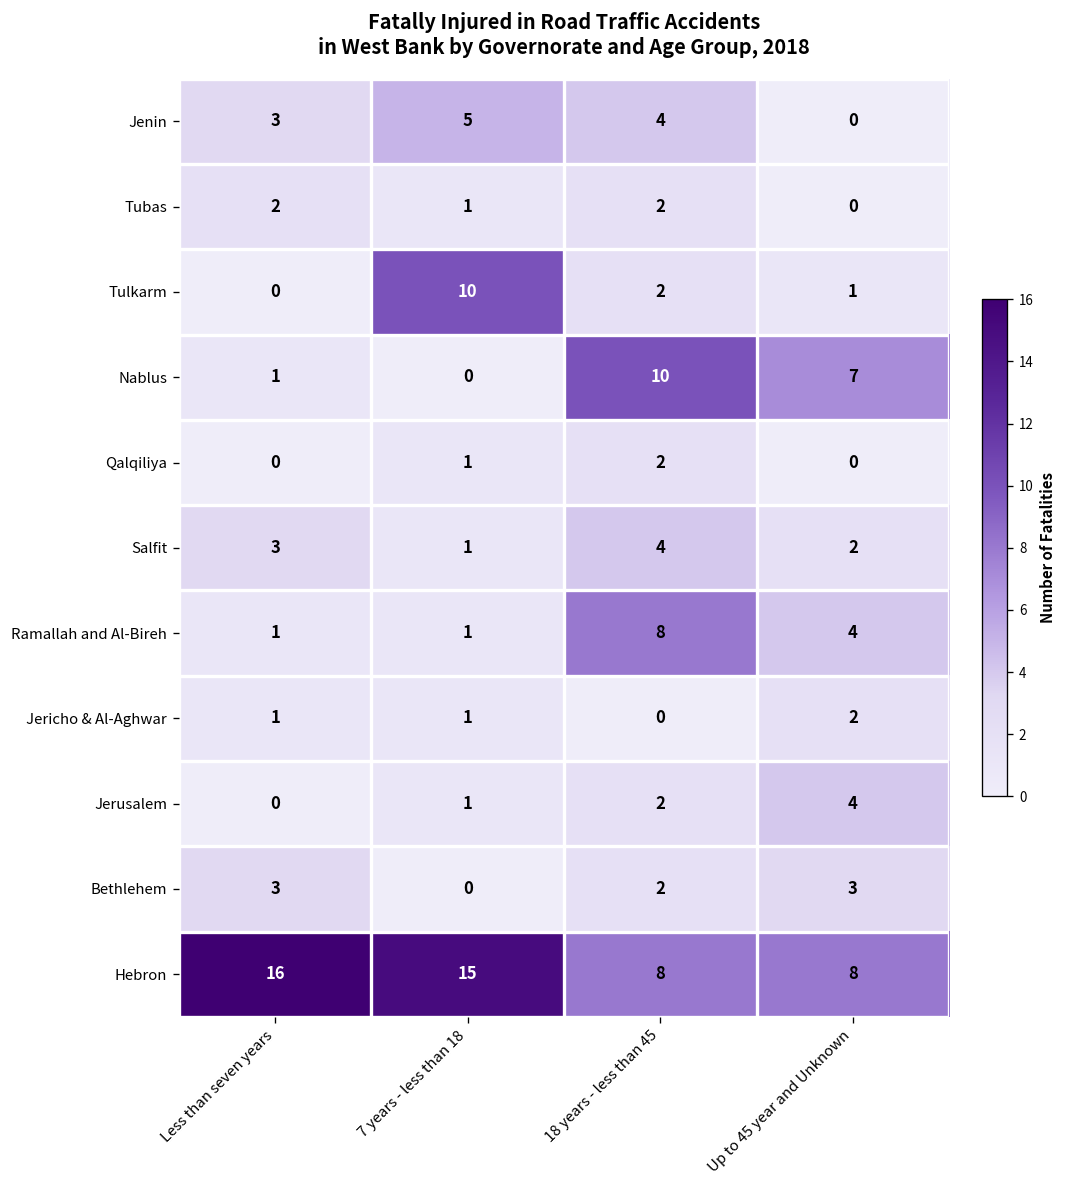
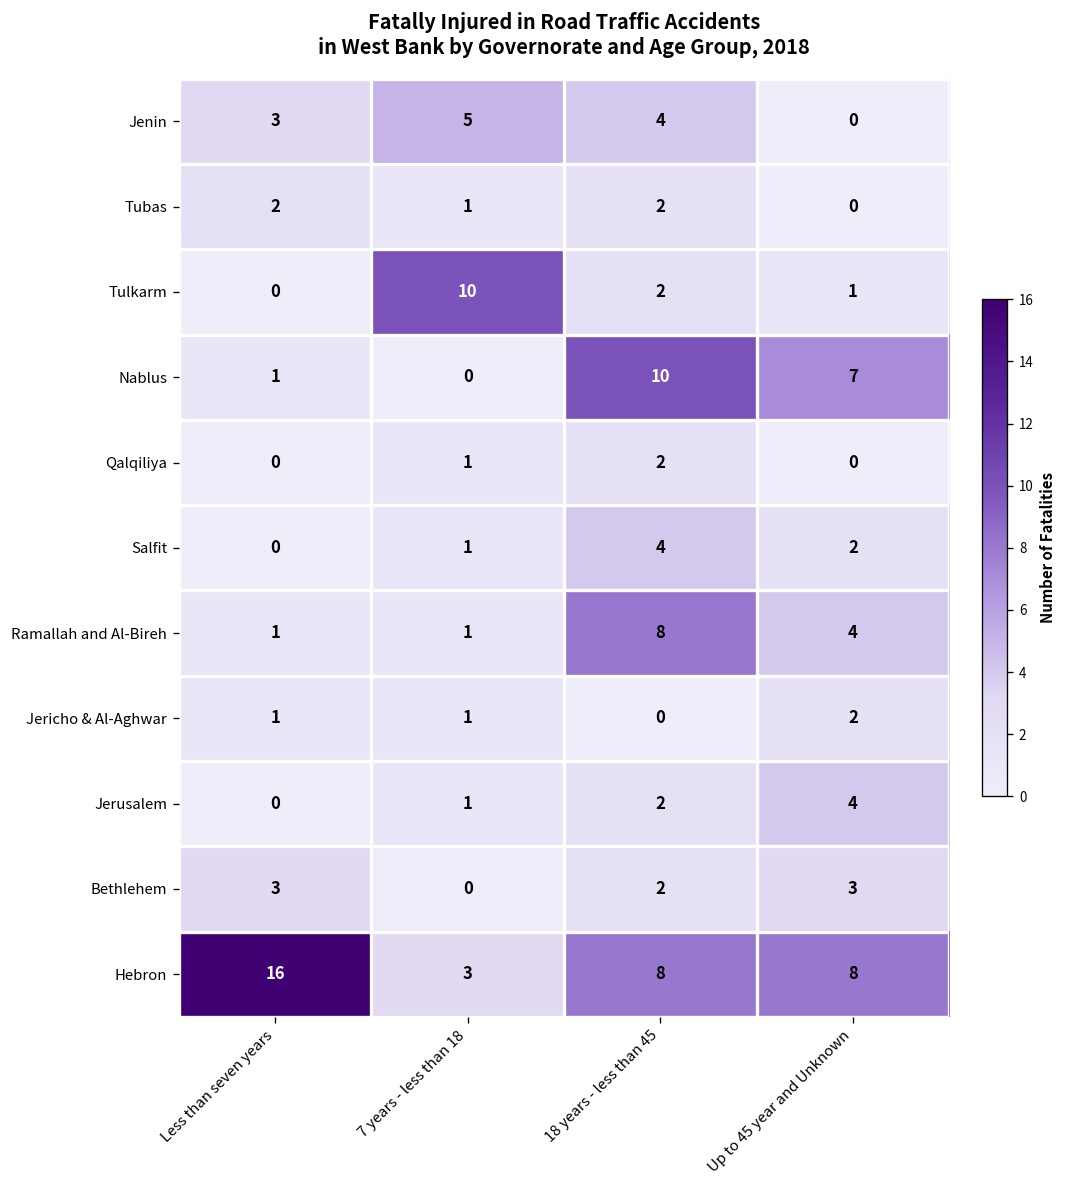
Salfit, Less than seven years: 3 -> 0
Hebron, 7 years - less than 18: 15 -> 3
